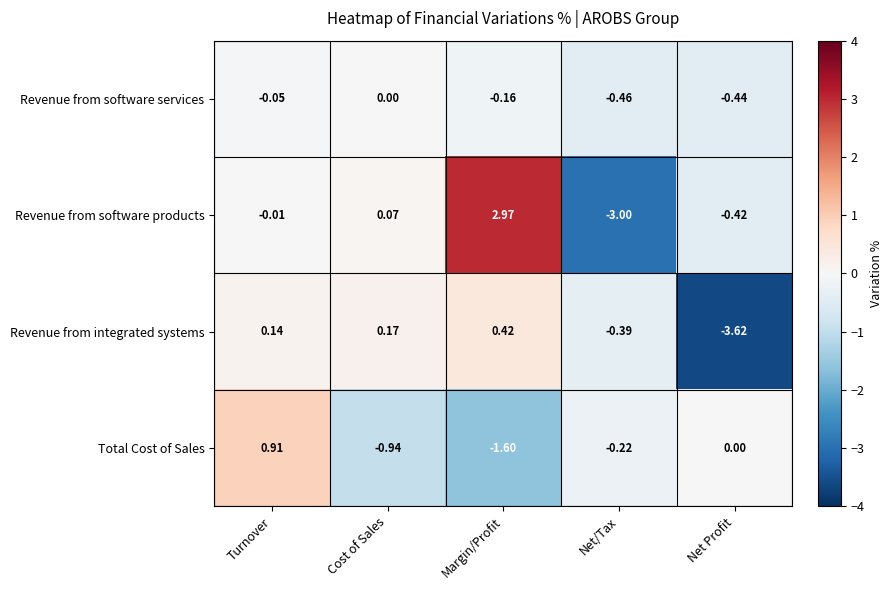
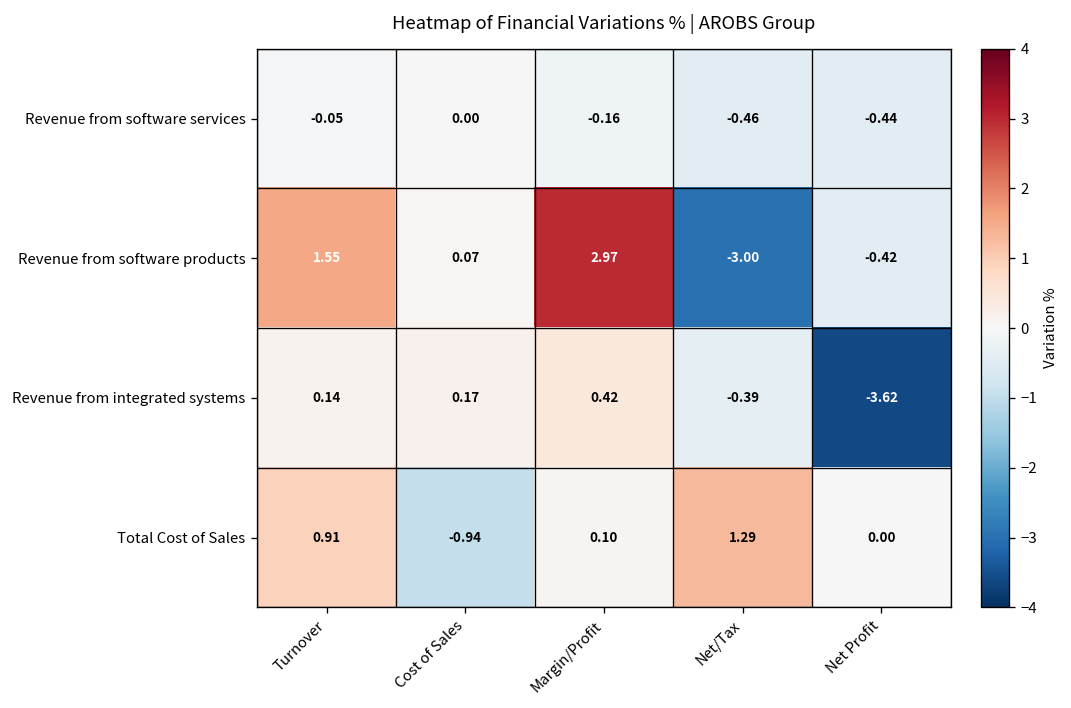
Revenue from software products, Turnover: -0.01 -> 1.55
Total Cost of Sales, Margin/Profit: -1.60 -> 0.10
Total Cost of Sales, Net/Tax: -0.22 -> 1.29
